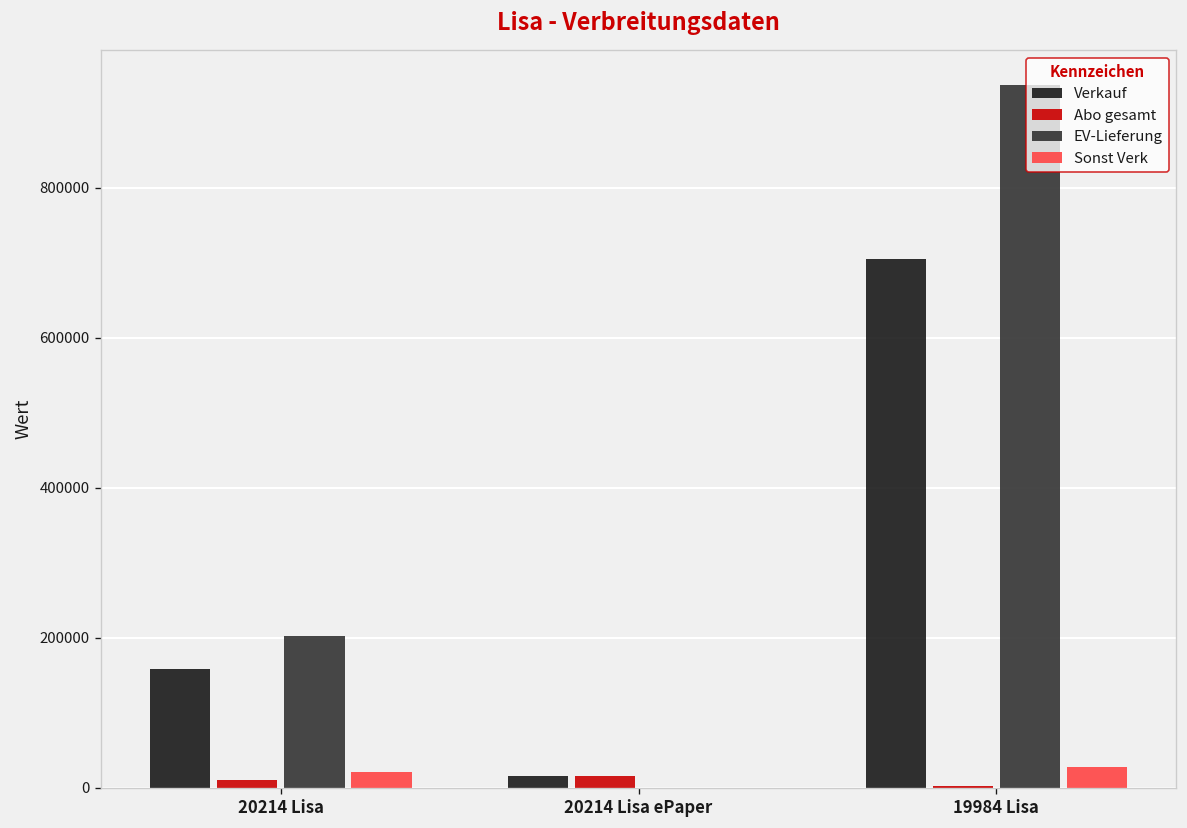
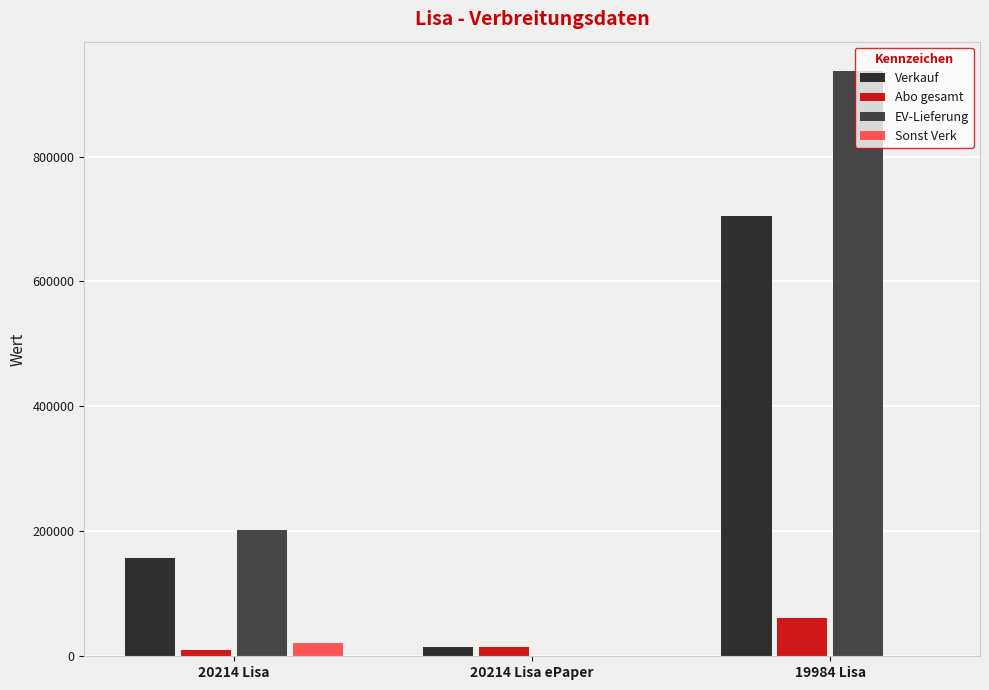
Abo gesamt, 19984 Lisa: 0 -> 60000
Sonst Verk, 19984 Lisa: 30000 -> 0
